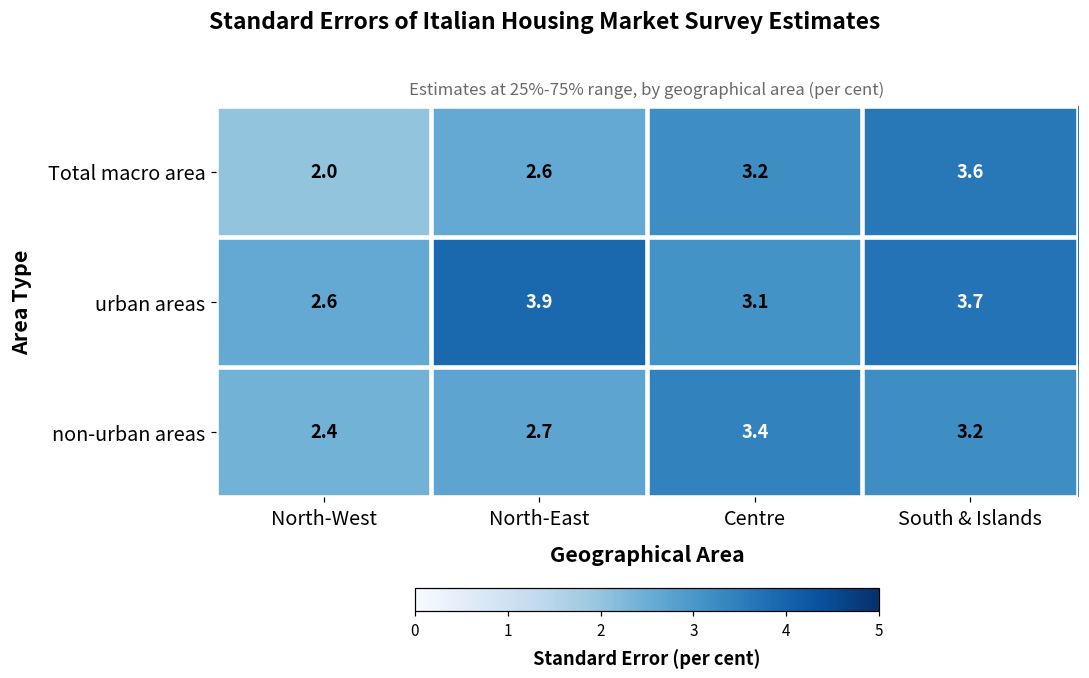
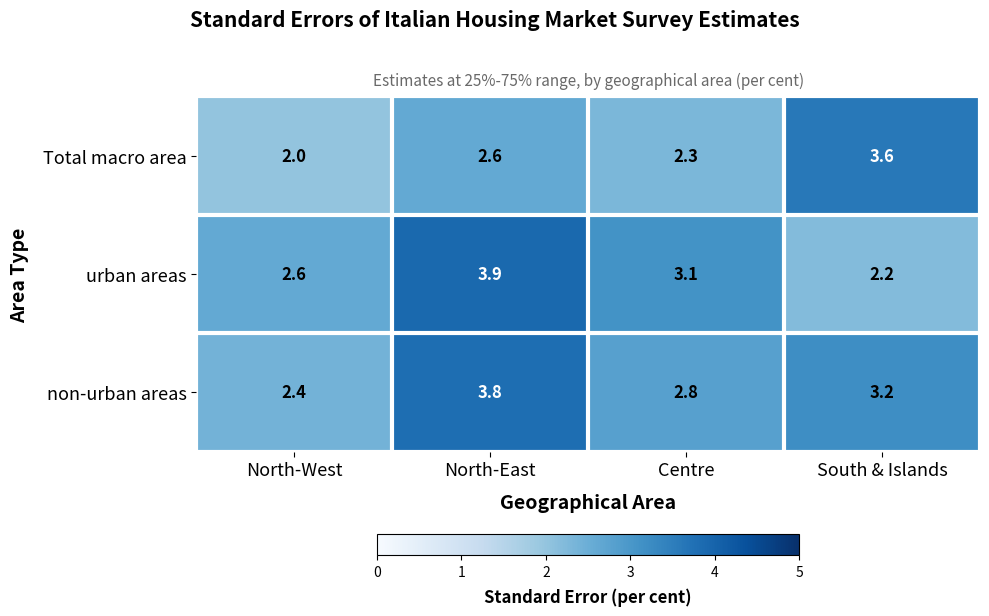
Total macro area, Centre: 3.2 -> 2.3
urban areas, South & Islands: 3.7 -> 2.2
non-urban areas, North-East: 2.7 -> 3.8
non-urban areas, Centre: 3.4 -> 2.8
